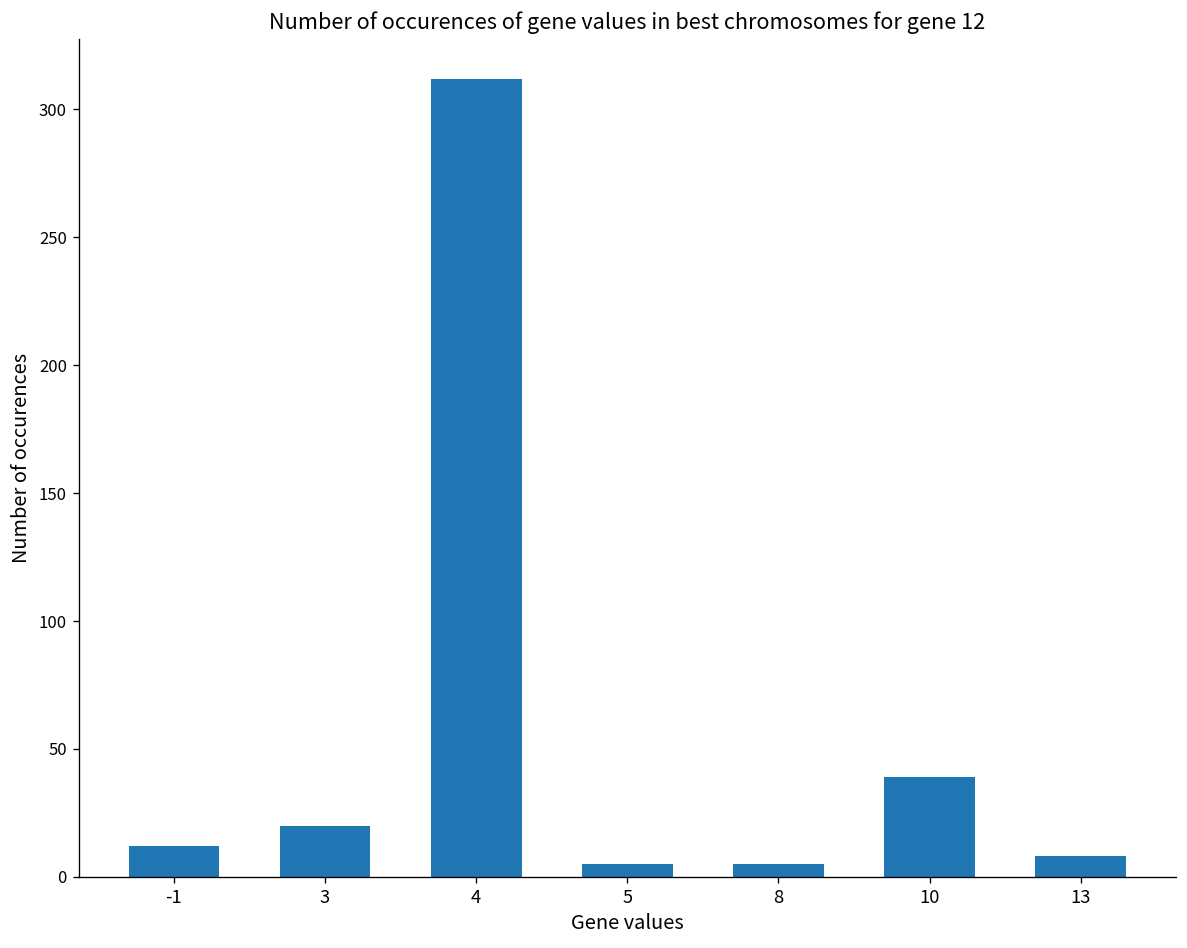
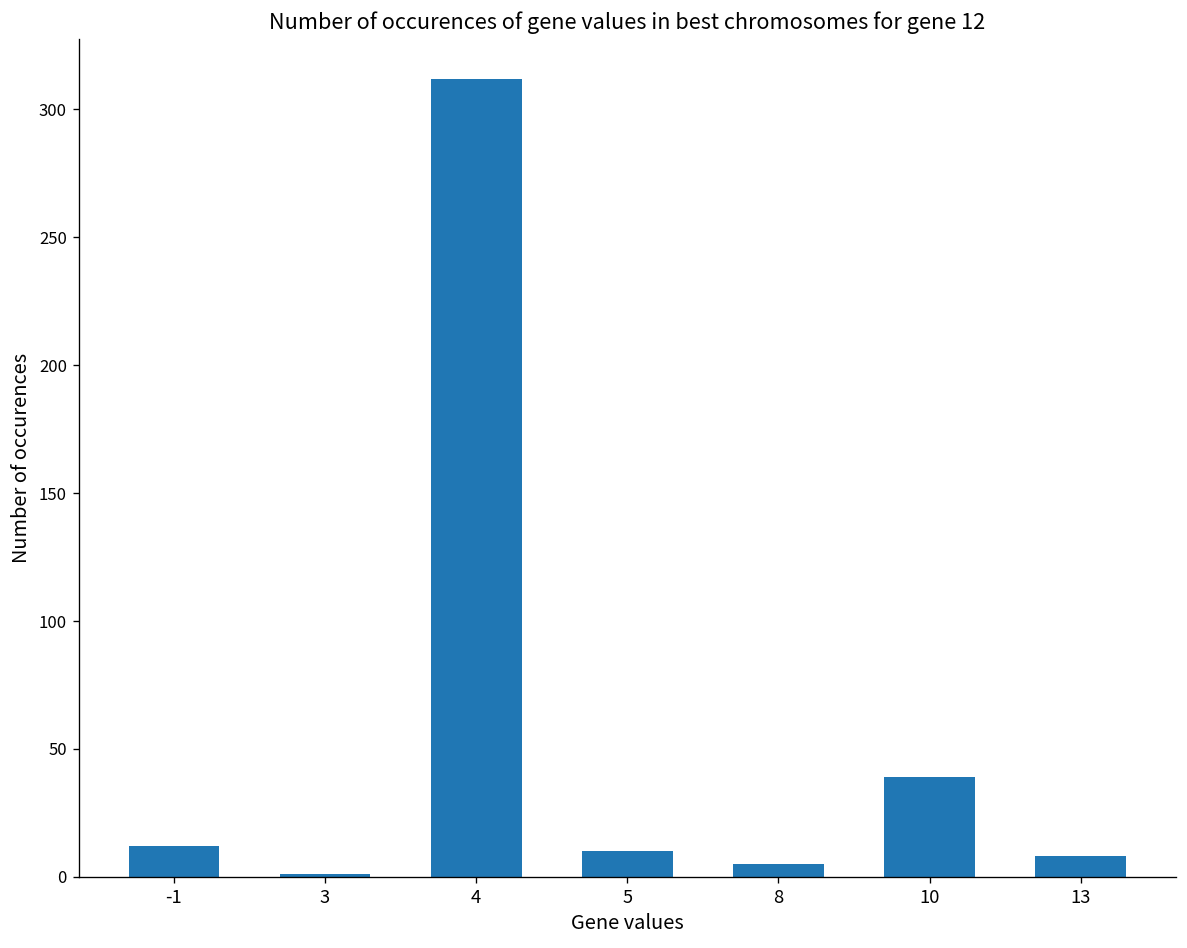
3: 20 -> 1
5: 5 -> 10
